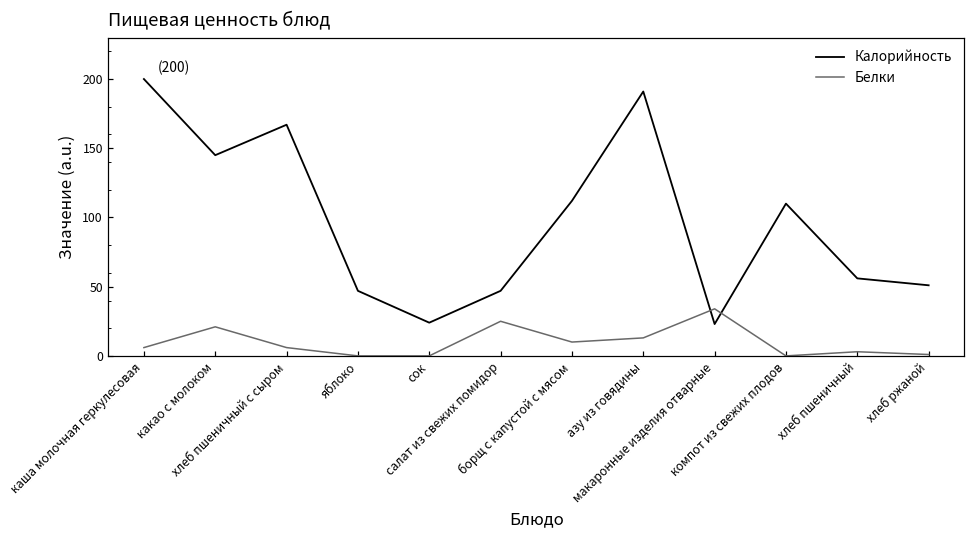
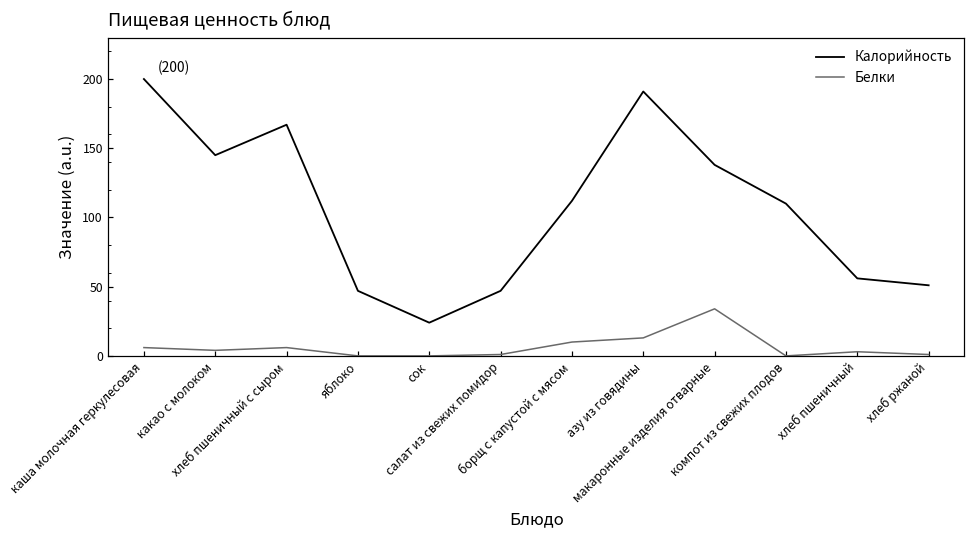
Белки, какао с молоком: 21 -> 4
Белки, салат из свежих помидор: 25 -> 1
Калорийность, макаронные изделия отварные: 23 -> 138
